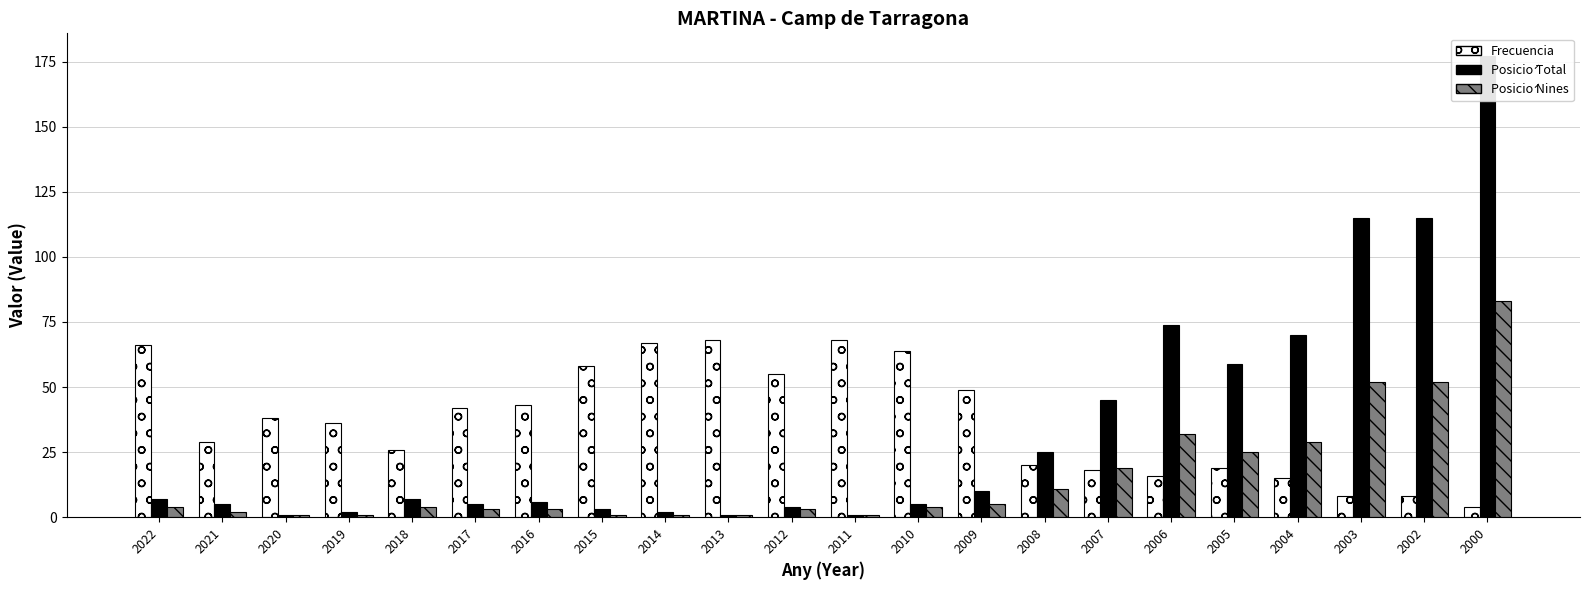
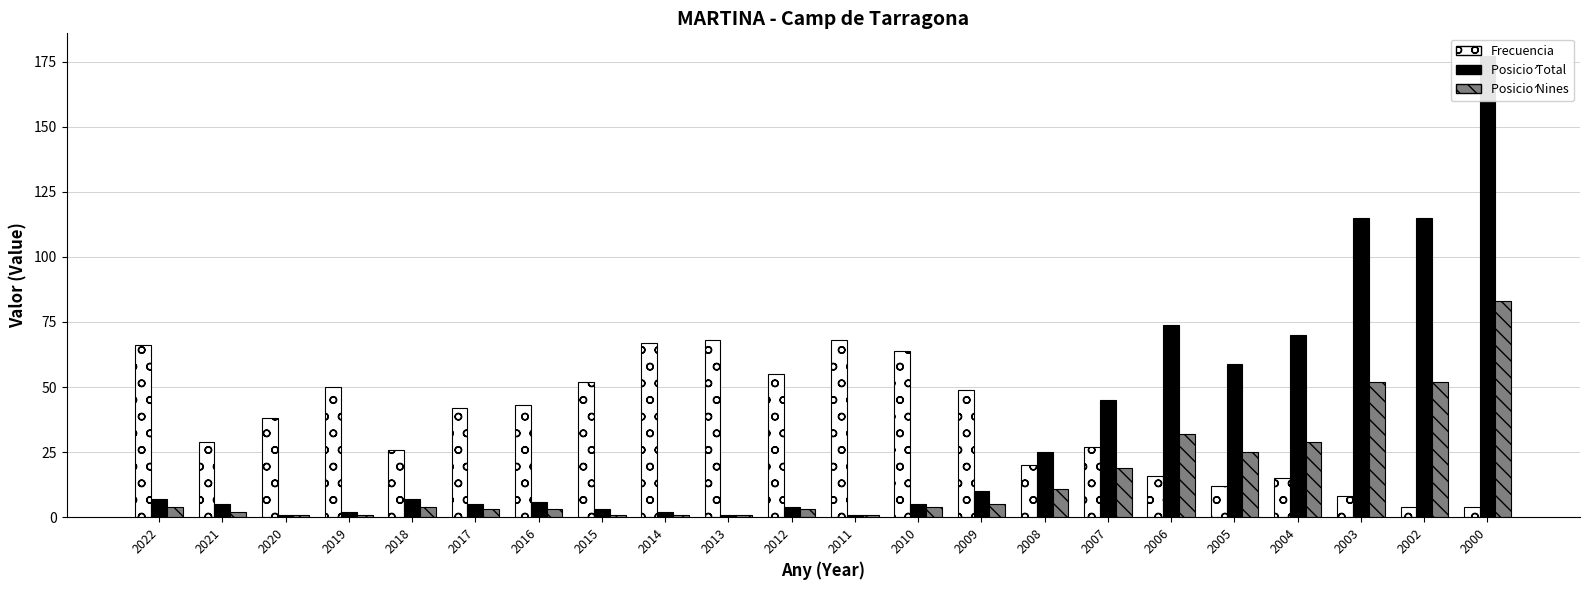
Frecuencia, 2019: 36 -> 50
Frecuencia, 2015: 58 -> 52
Frecuencia, 2007: 18 -> 27
Frecuencia, 2005: 19 -> 12
Frecuencia, 2002: 8 -> 4
